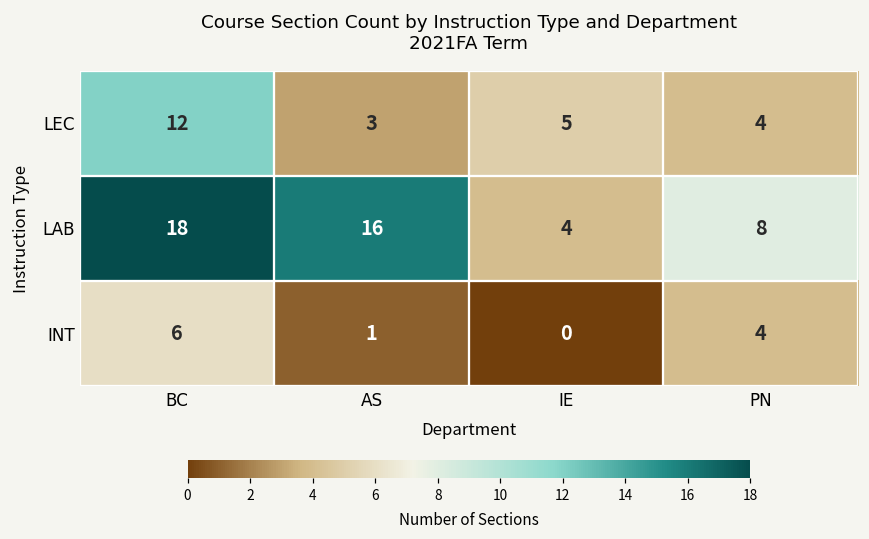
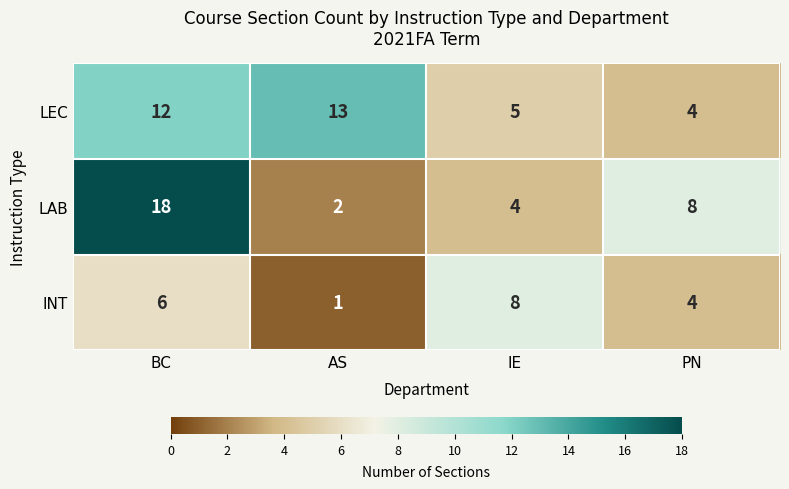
LEC, AS: 3 -> 13
LAB, AS: 16 -> 2
INT, IE: 0 -> 8
